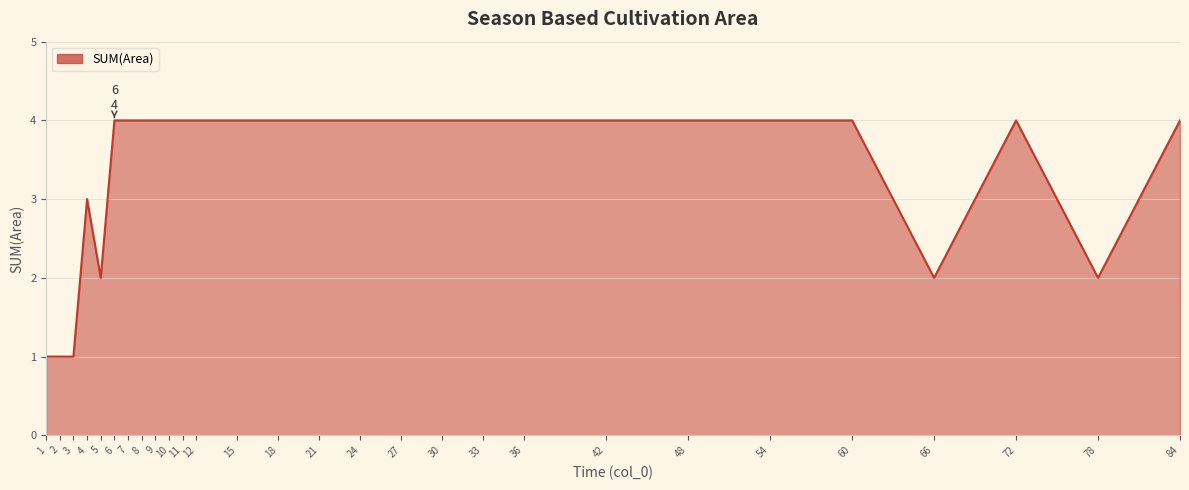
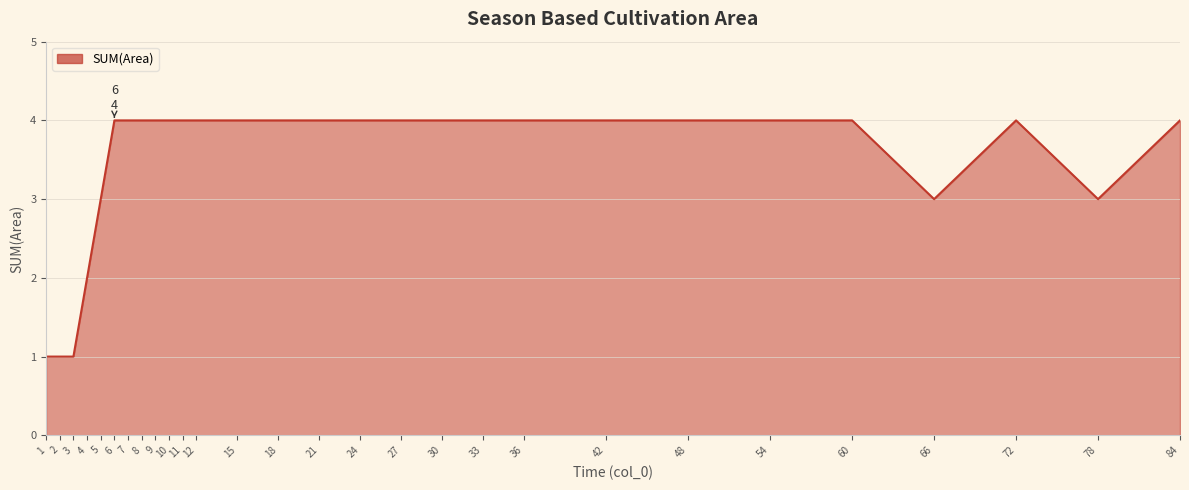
4: 3 -> 2
5: 2 -> 3
66: 2 -> 3
78: 2 -> 3
